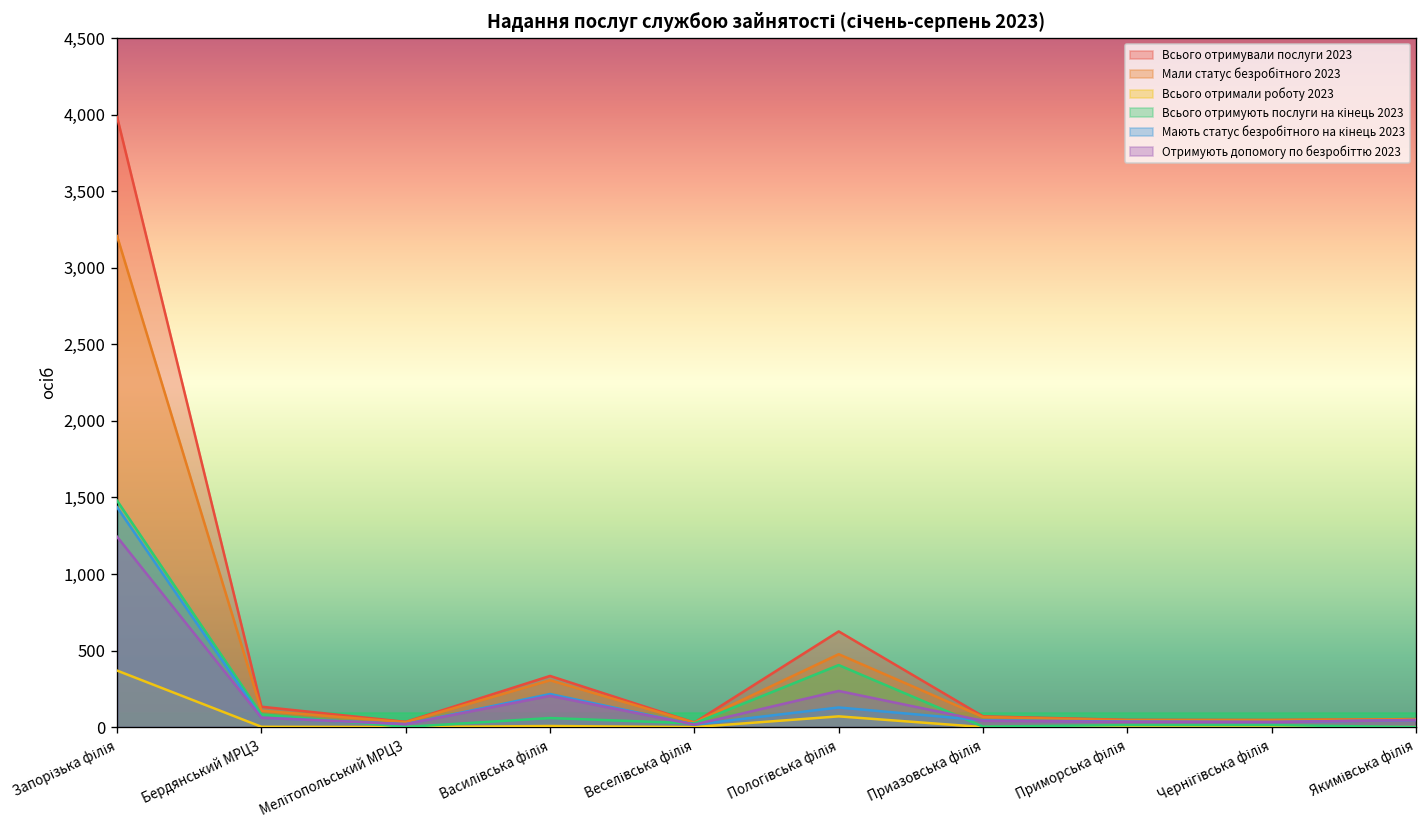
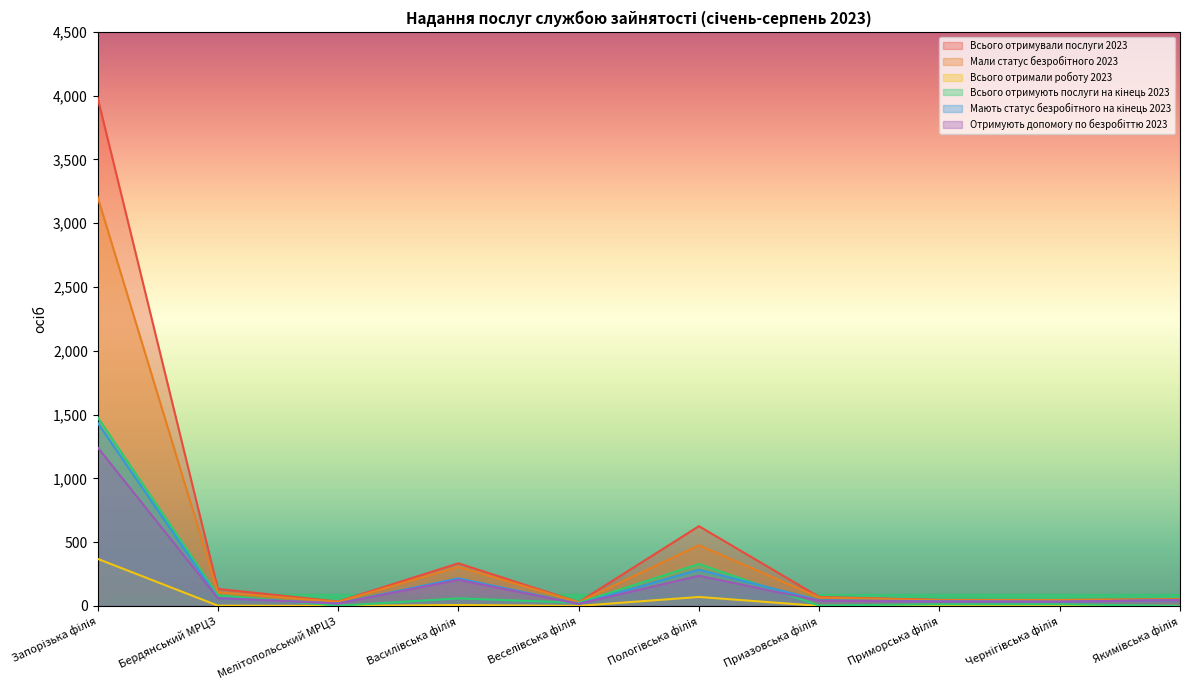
Всього отримують послуги на кінець 2023, Пологівська філія: 410 -> 330
Мають статус безробітного на кінець 2023, Пологівська філія: 130 -> 280
